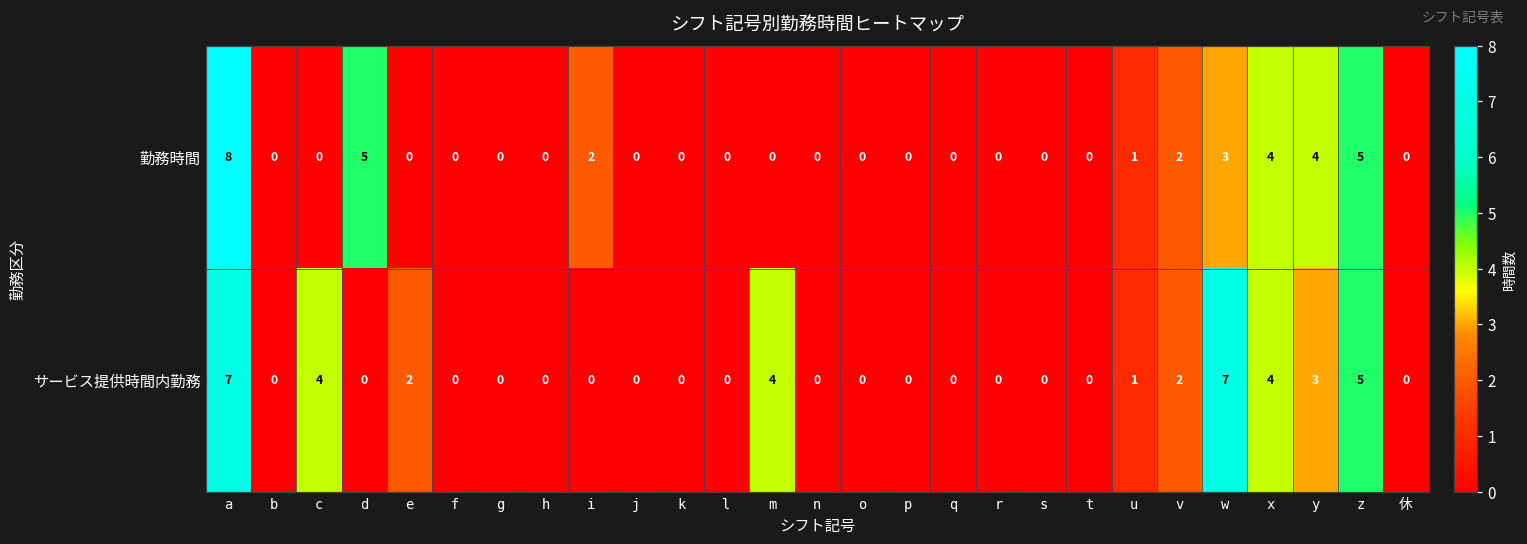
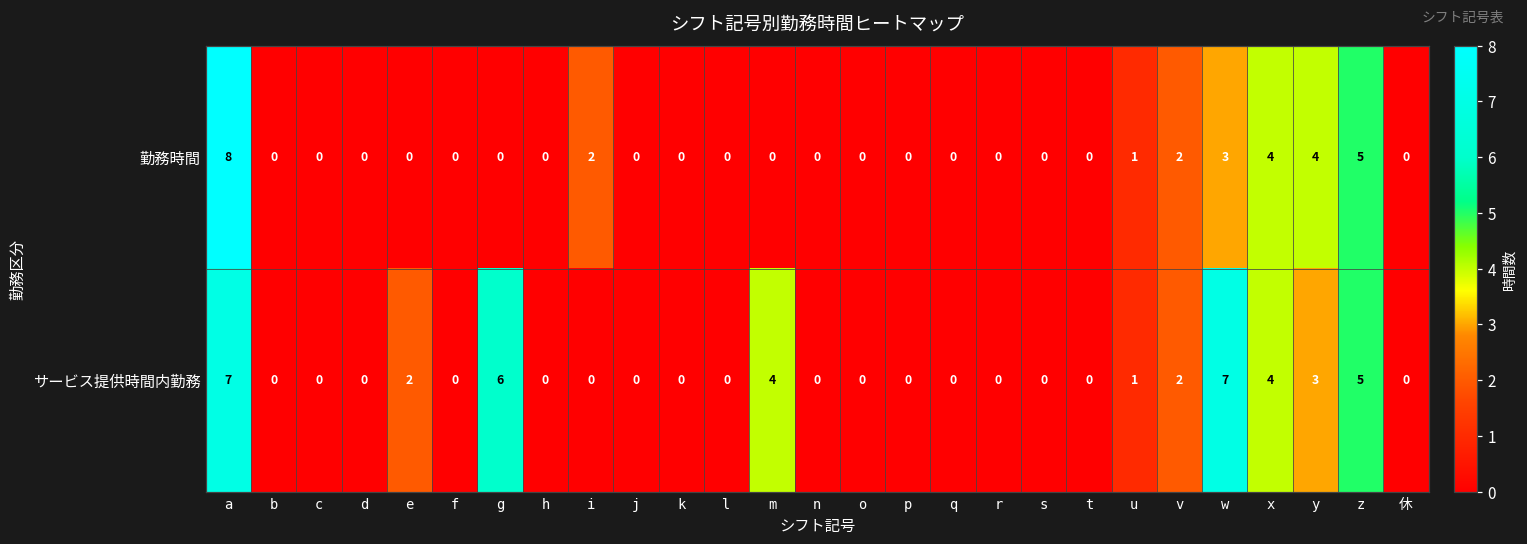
勤務時間, d: 5 -> 0
サービス提供時間内勤務, c: 4 -> 0
サービス提供時間内勤務, g: 0 -> 6
